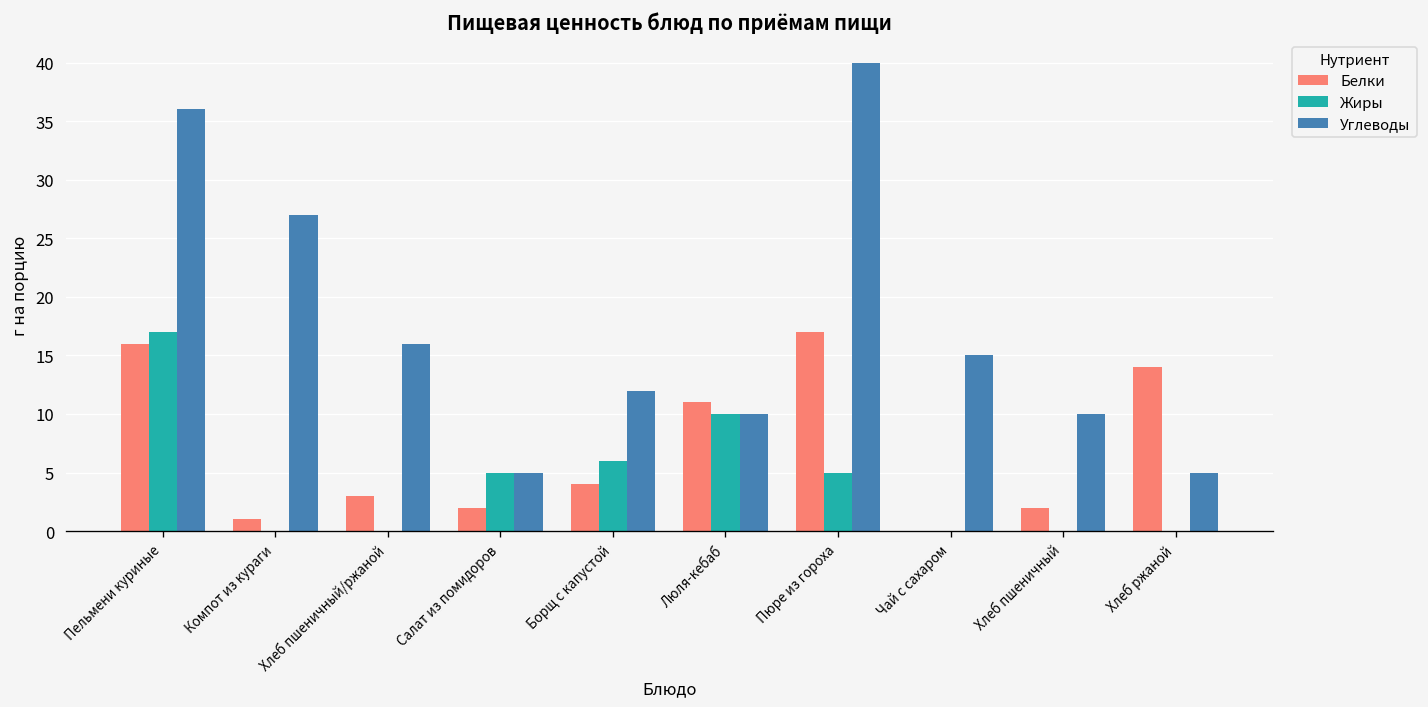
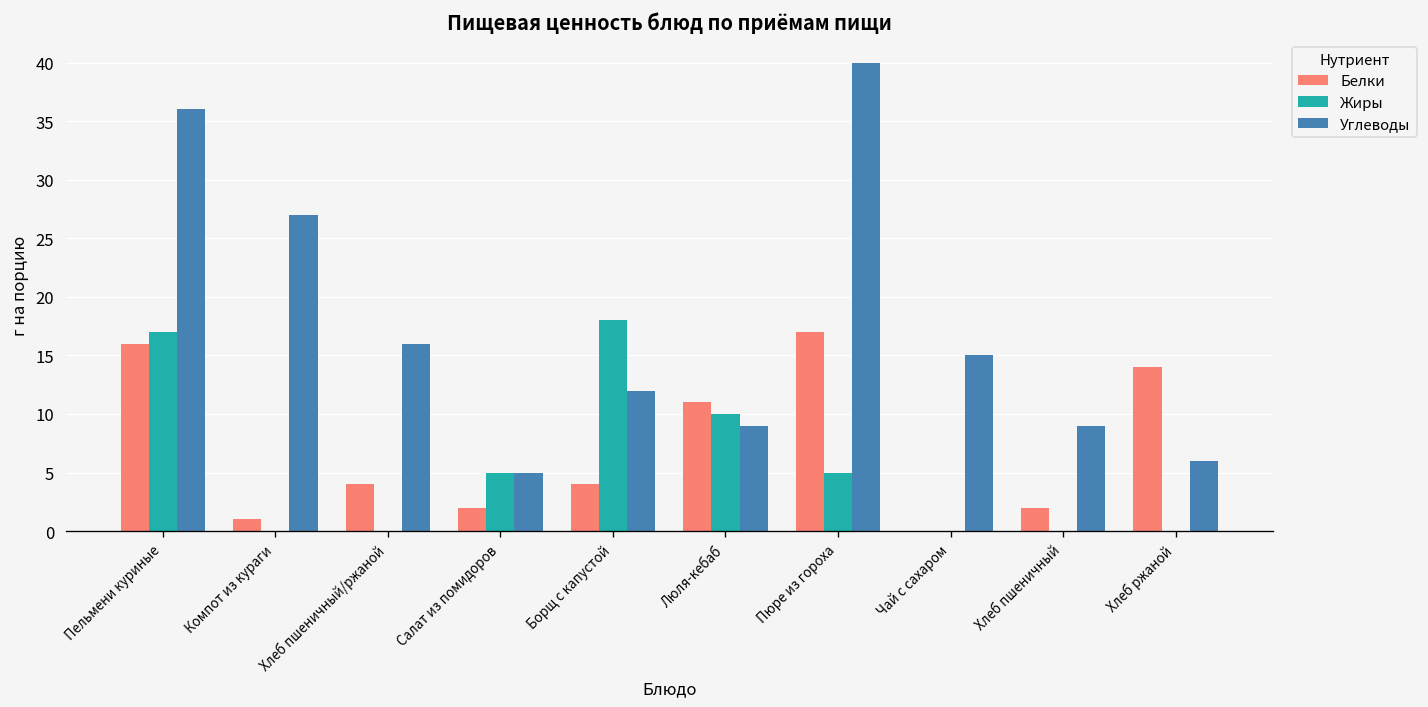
Белки, Хлеб пшеничный/ржаной: 3 -> 4
Жиры, Борщ с капустой: 6 -> 18
Углеводы, Люля-кебаб: 10 -> 9
Углеводы, Хлеб пшеничный: 10 -> 9
Углеводы, Хлеб ржаной: 5 -> 6
